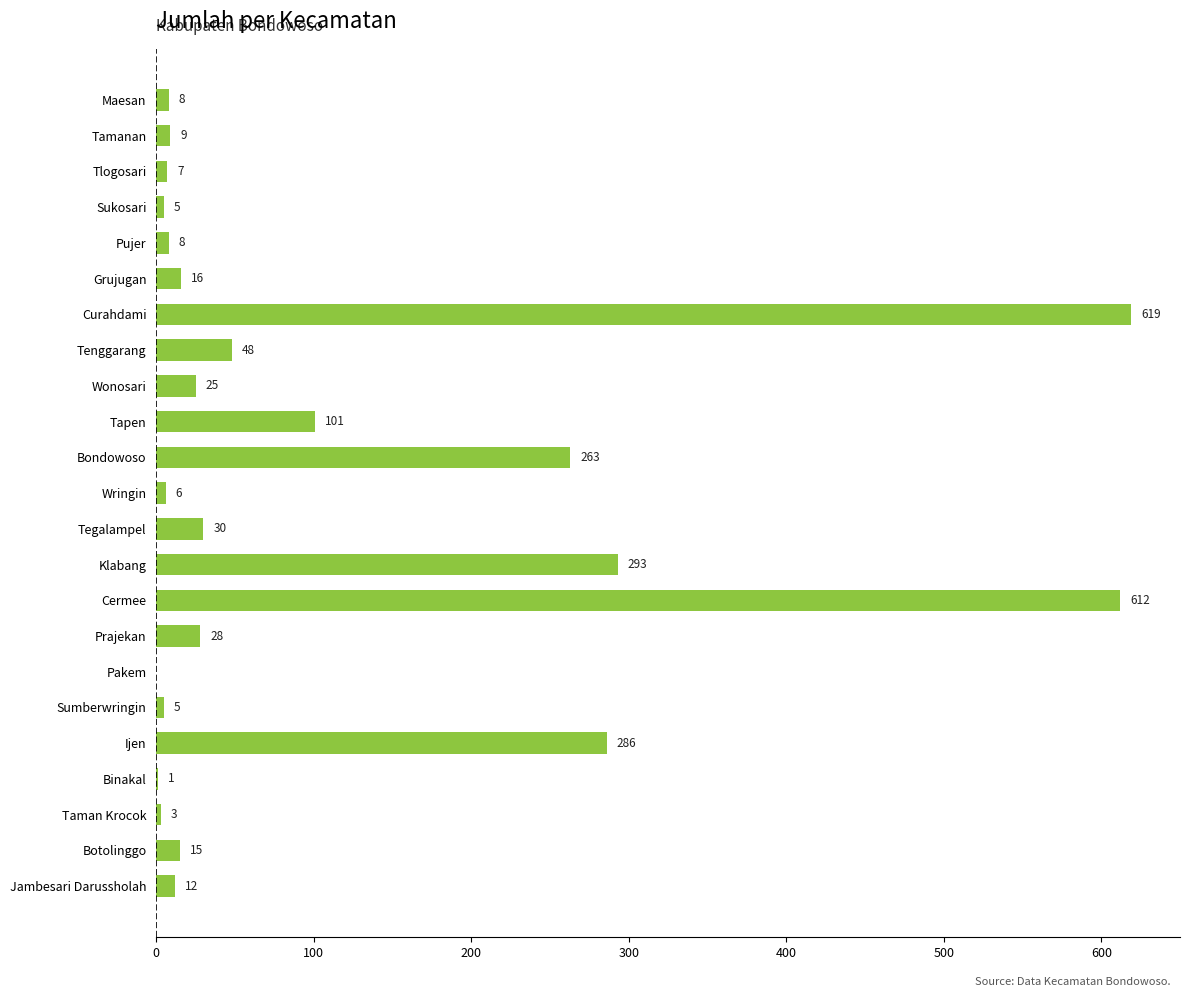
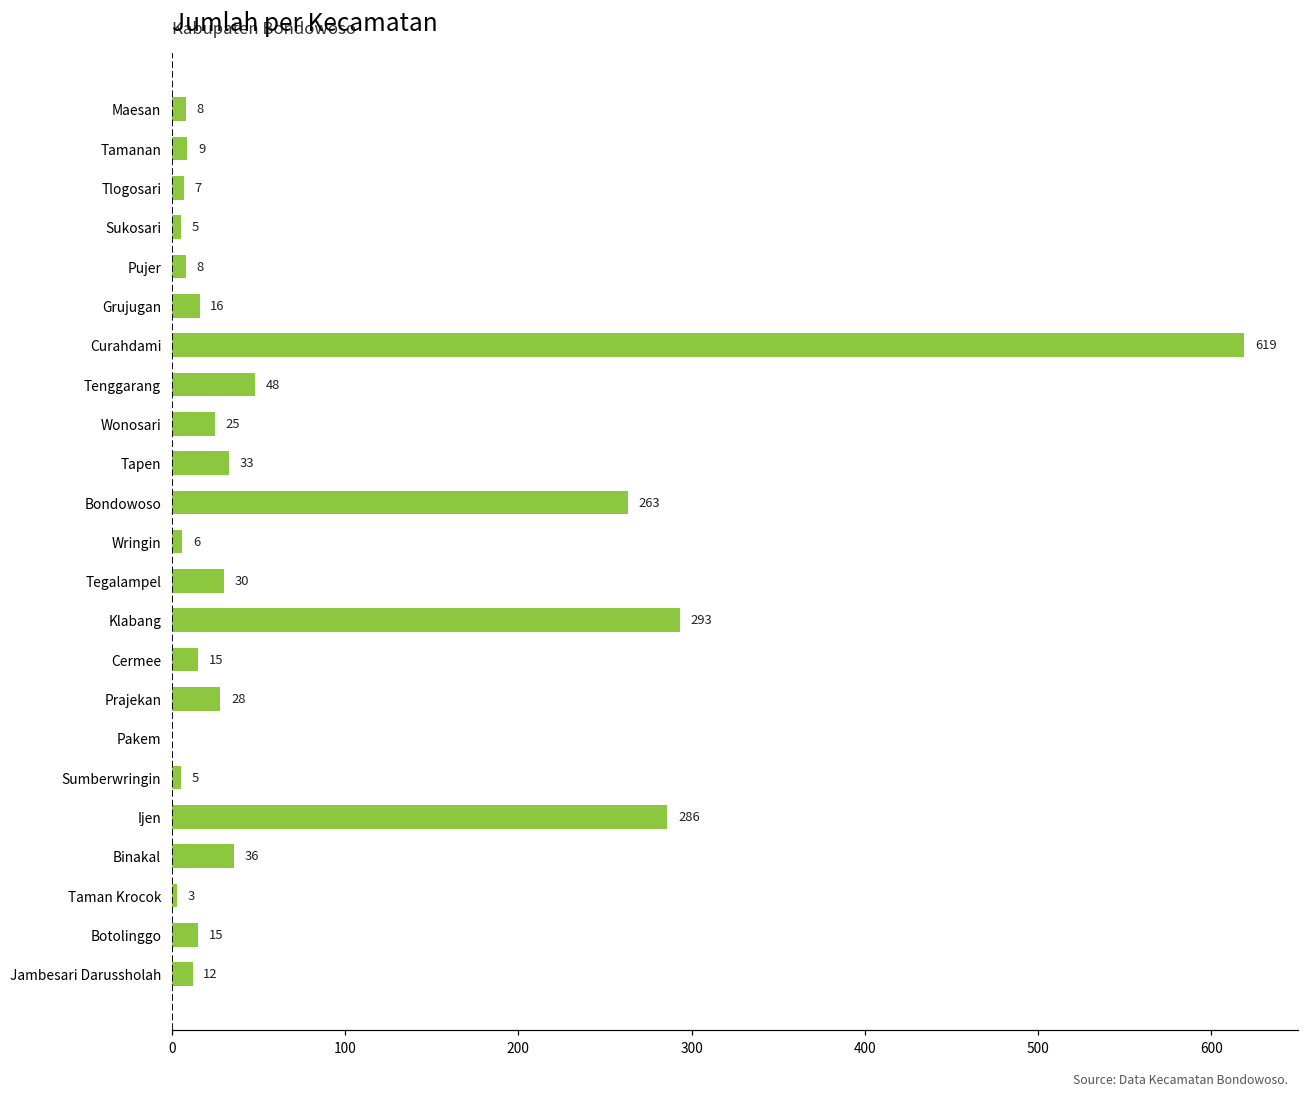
Tapen: 101 -> 33
Cermee: 612 -> 15
Binakal: 1 -> 36
